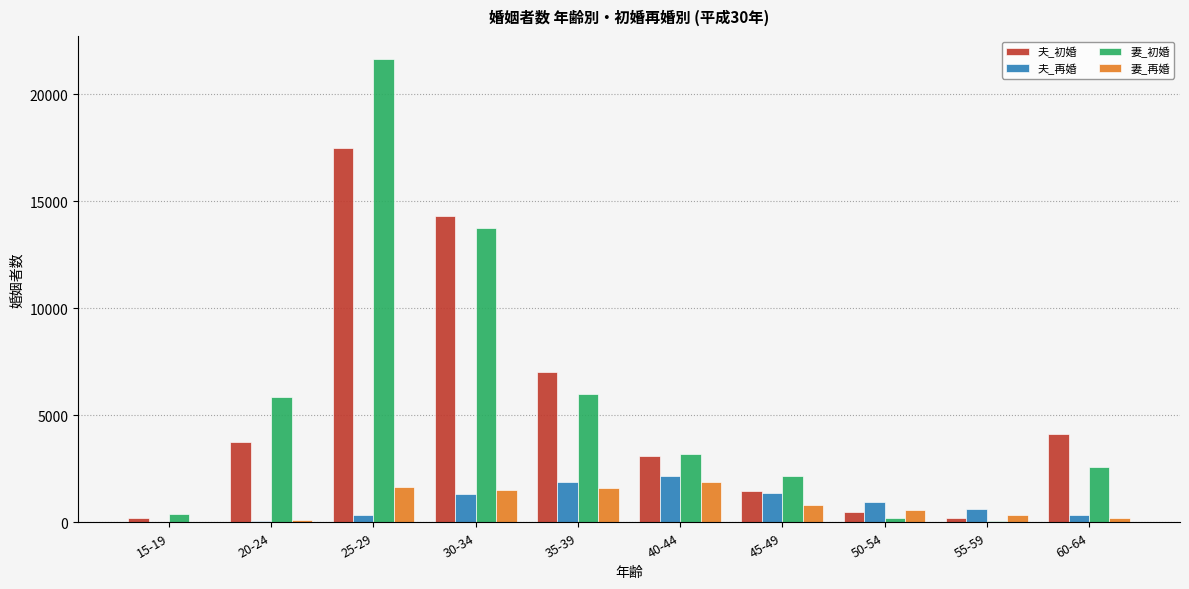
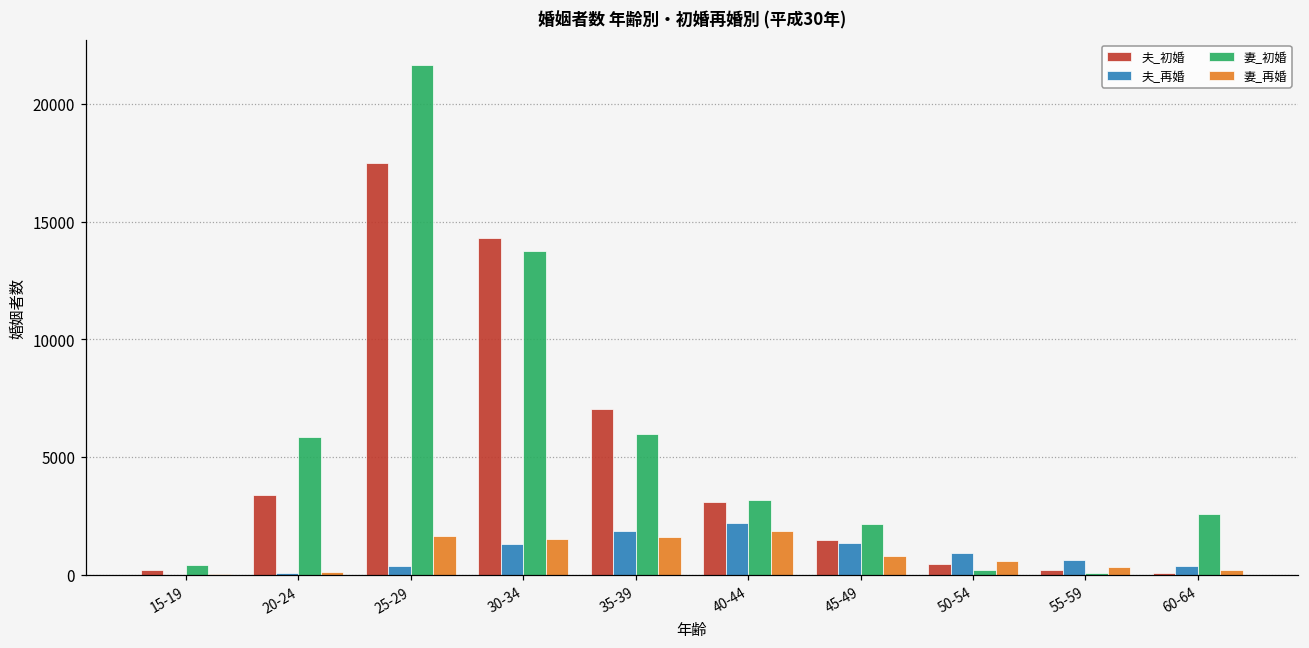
夫_初婚, 20-24: 3800 -> 3400
夫_初婚, 60-64: 4100 -> 100
